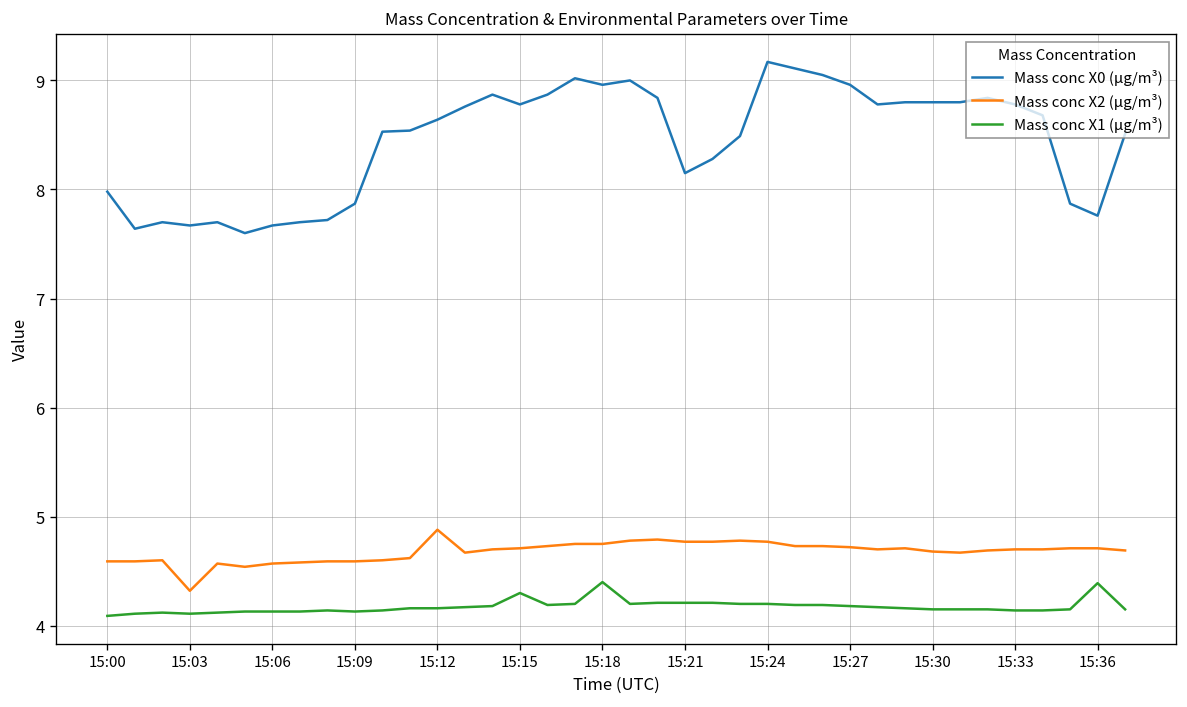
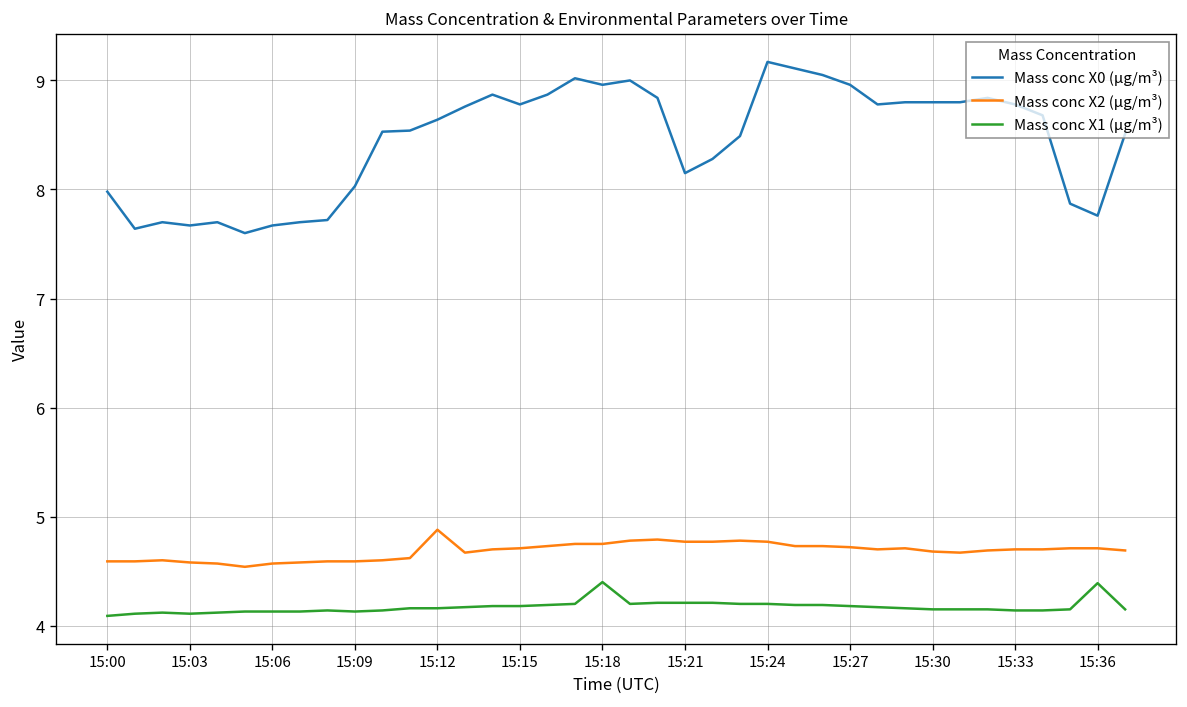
Mass conc X2 (μg/m³), 15:03: 4.3 -> 4.6
Mass conc X0 (μg/m³), 15:09: 7.9 -> 8.0
Mass conc X1 (μg/m³), 15:15: 4.3 -> 4.2
